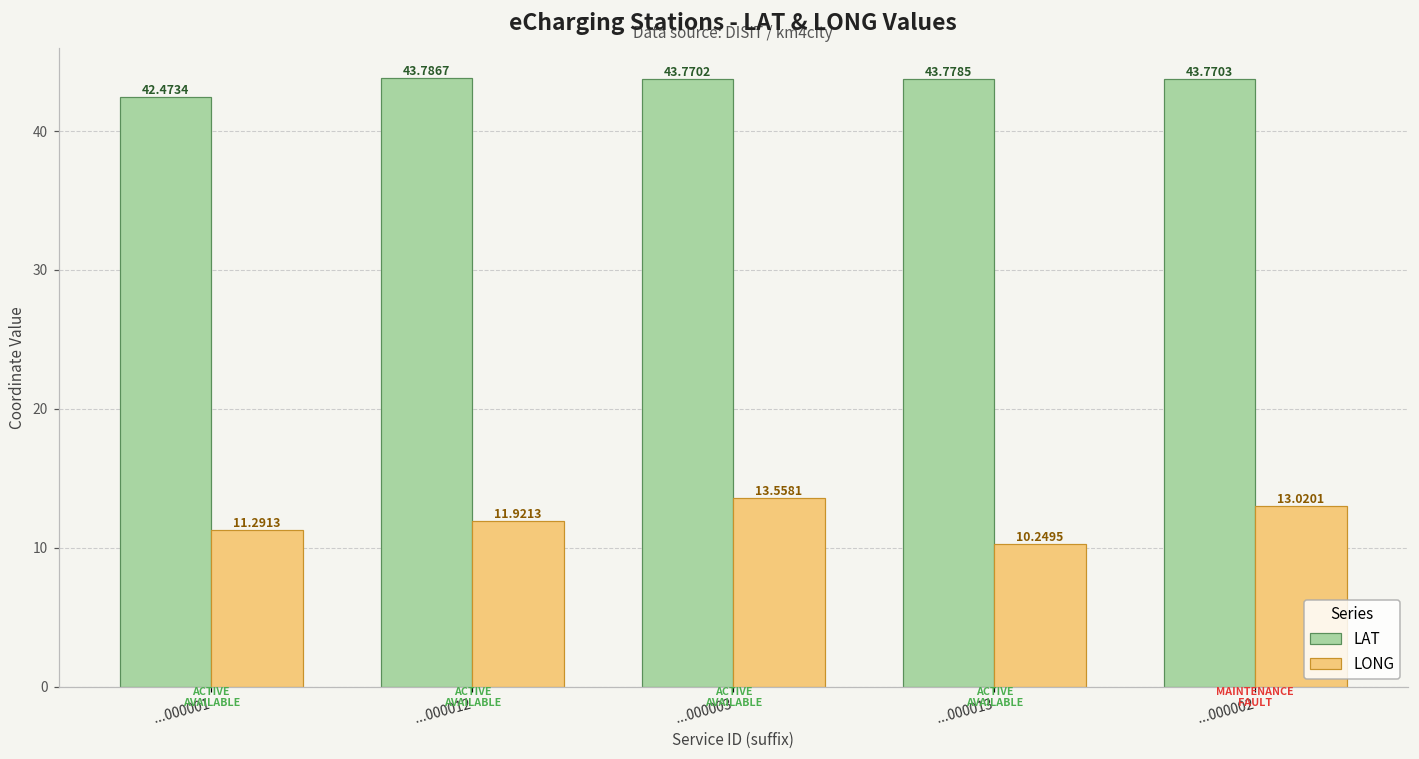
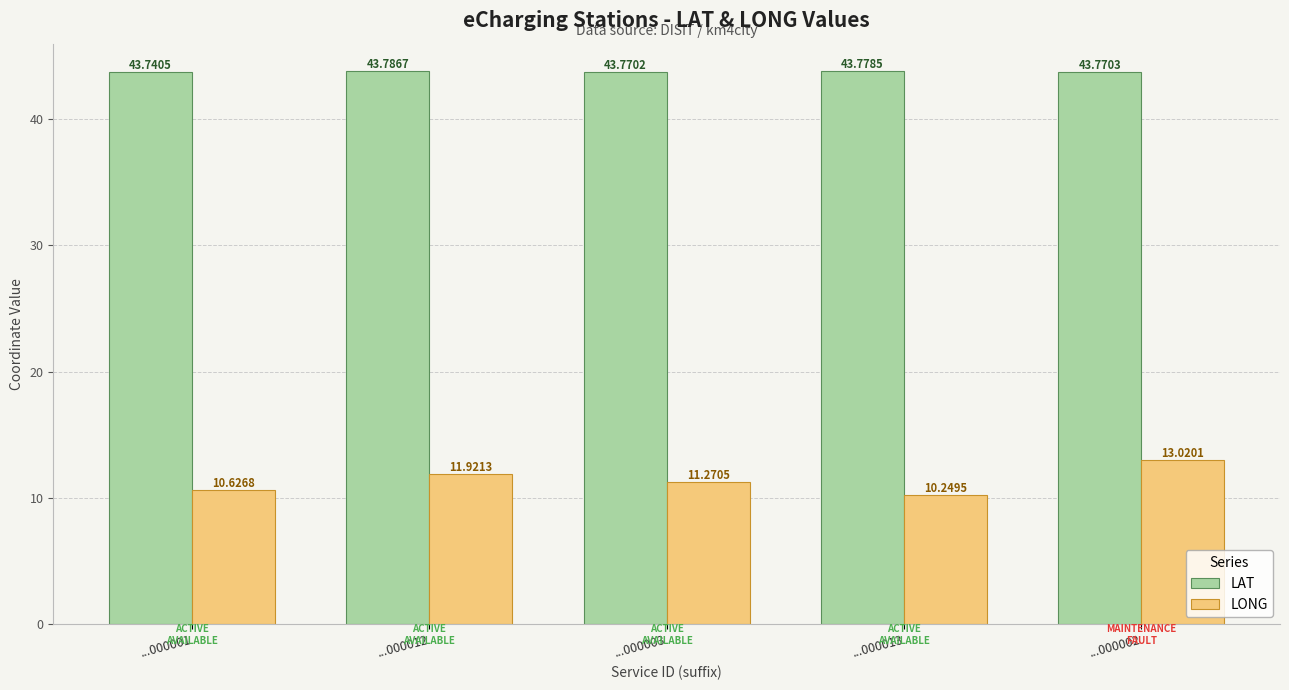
LAT, ...000001: 42.4734 -> 43.7405
LONG, ...000001: 11.2913 -> 10.6268
LONG, ...000003: 13.5581 -> 11.2705
